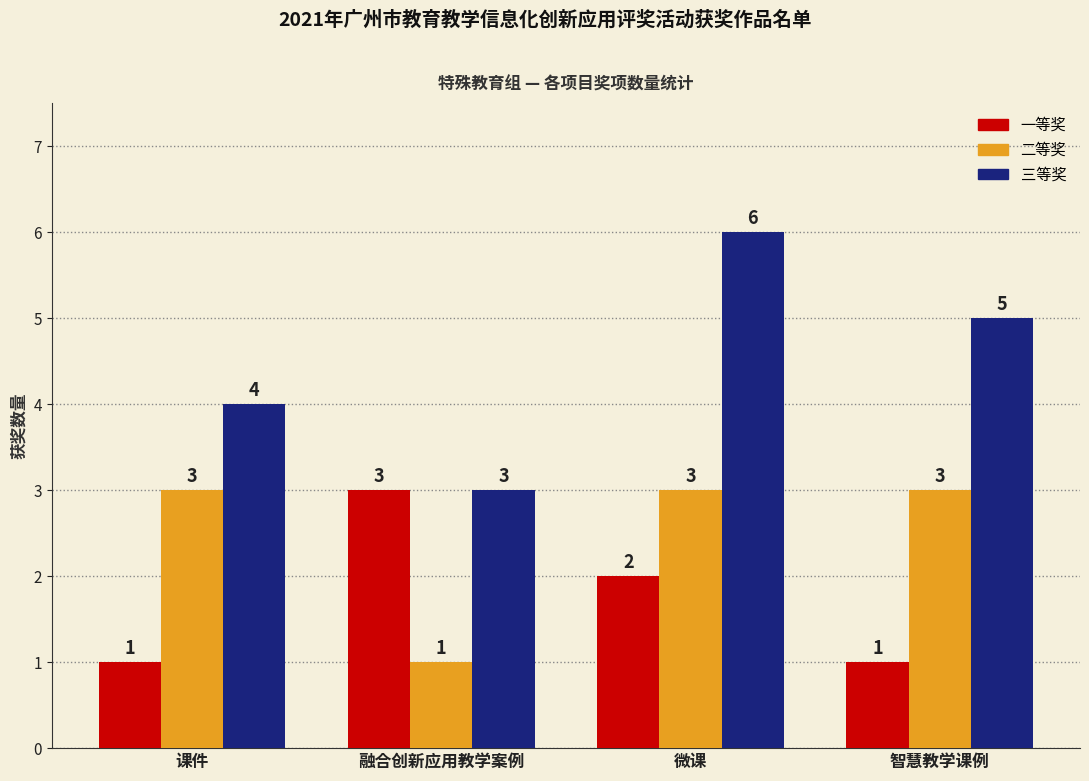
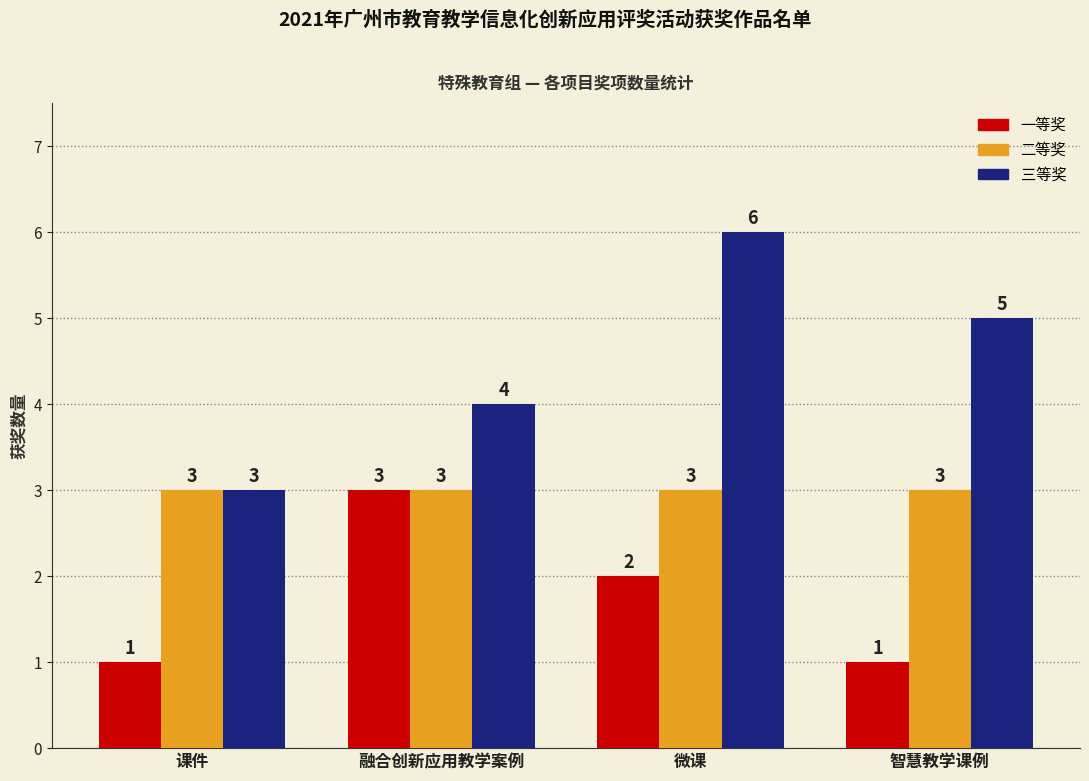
三等奖, 课件: 4 -> 3
二等奖, 融合创新应用教学案例: 1 -> 3
三等奖, 融合创新应用教学案例: 3 -> 4
